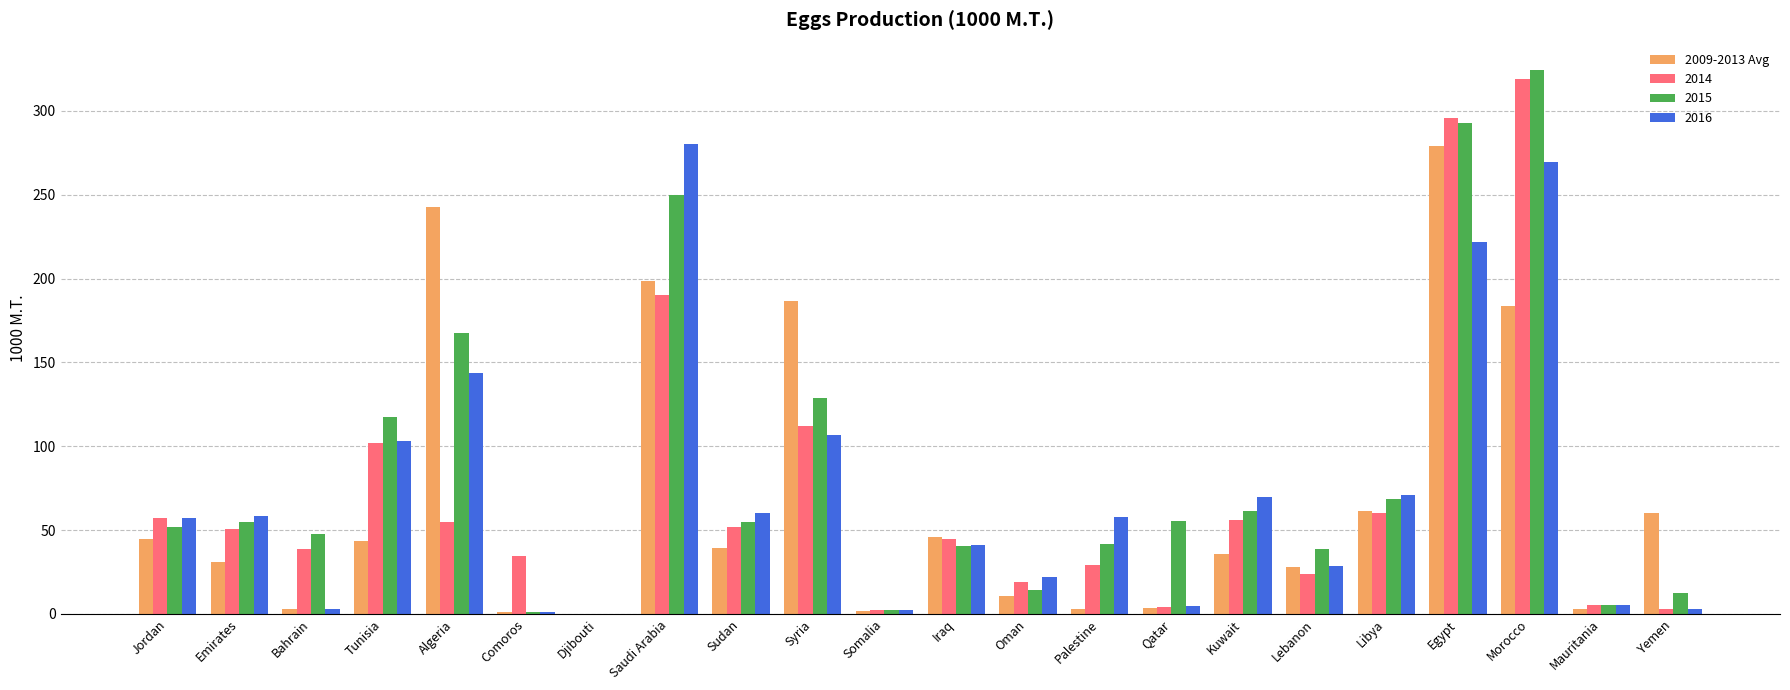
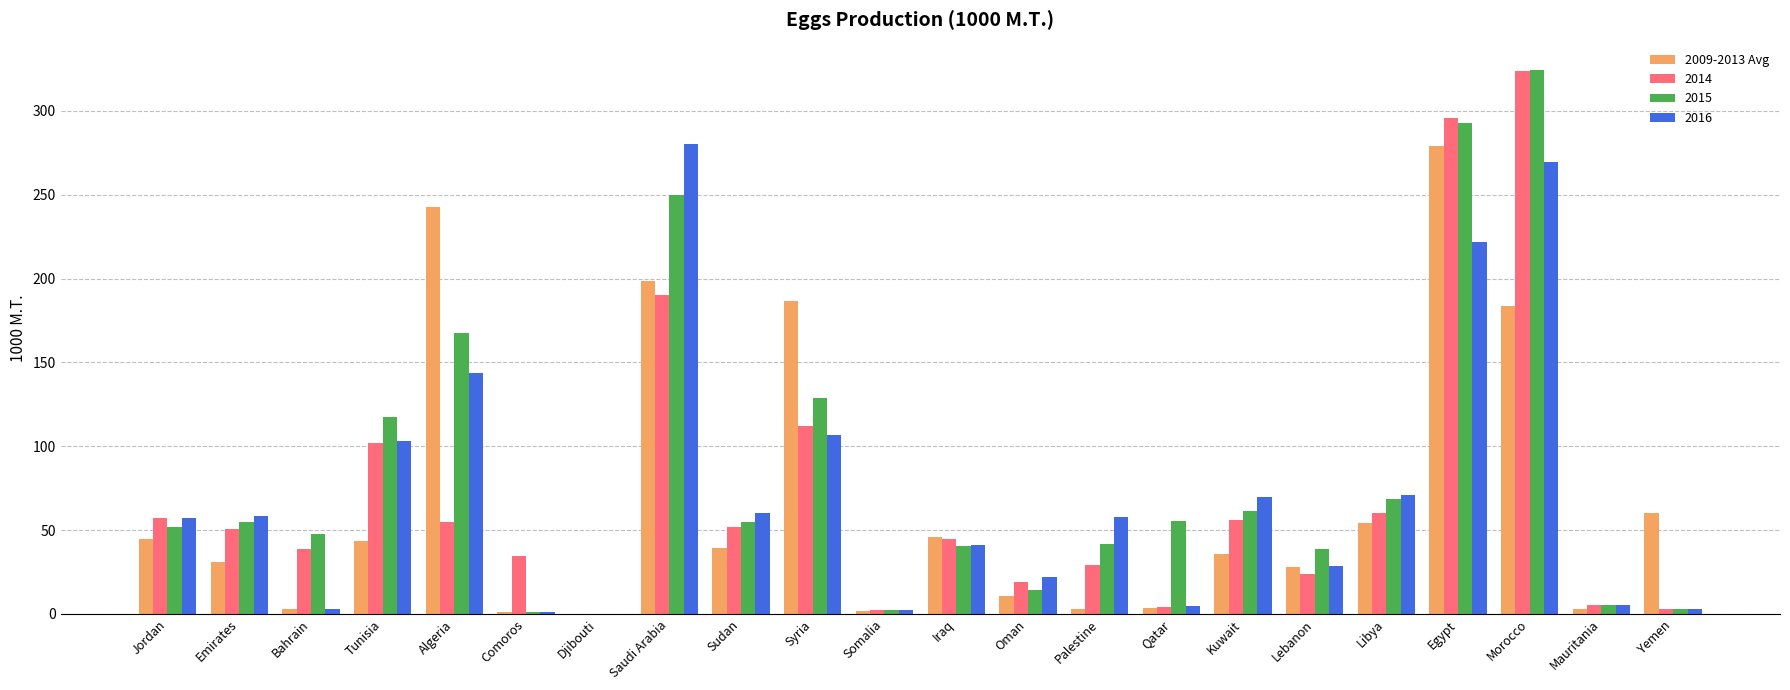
2009-2013 Avg, Libya: 62 -> 54
2014, Morocco: 319 -> 324
2015, Yemen: 12 -> 3
